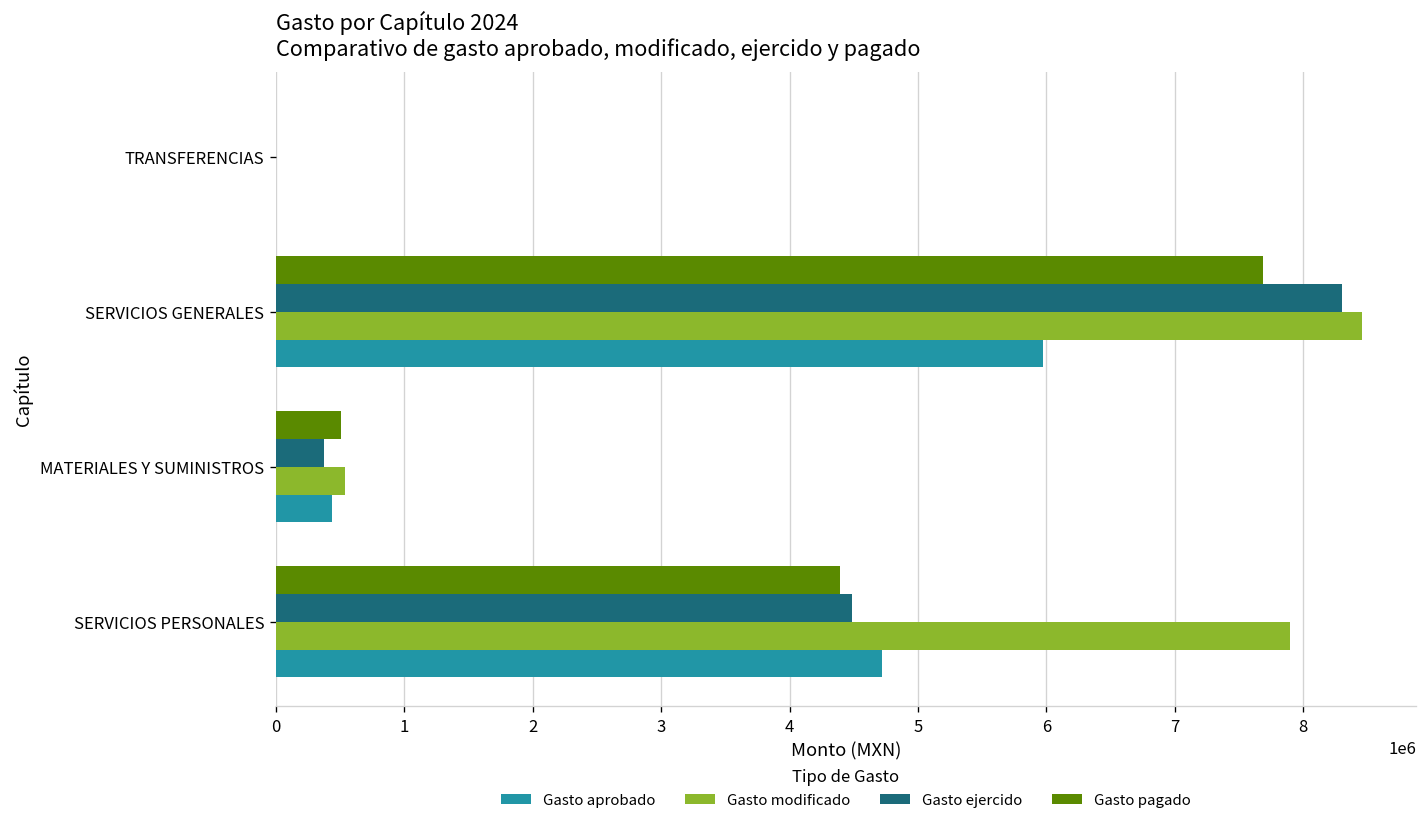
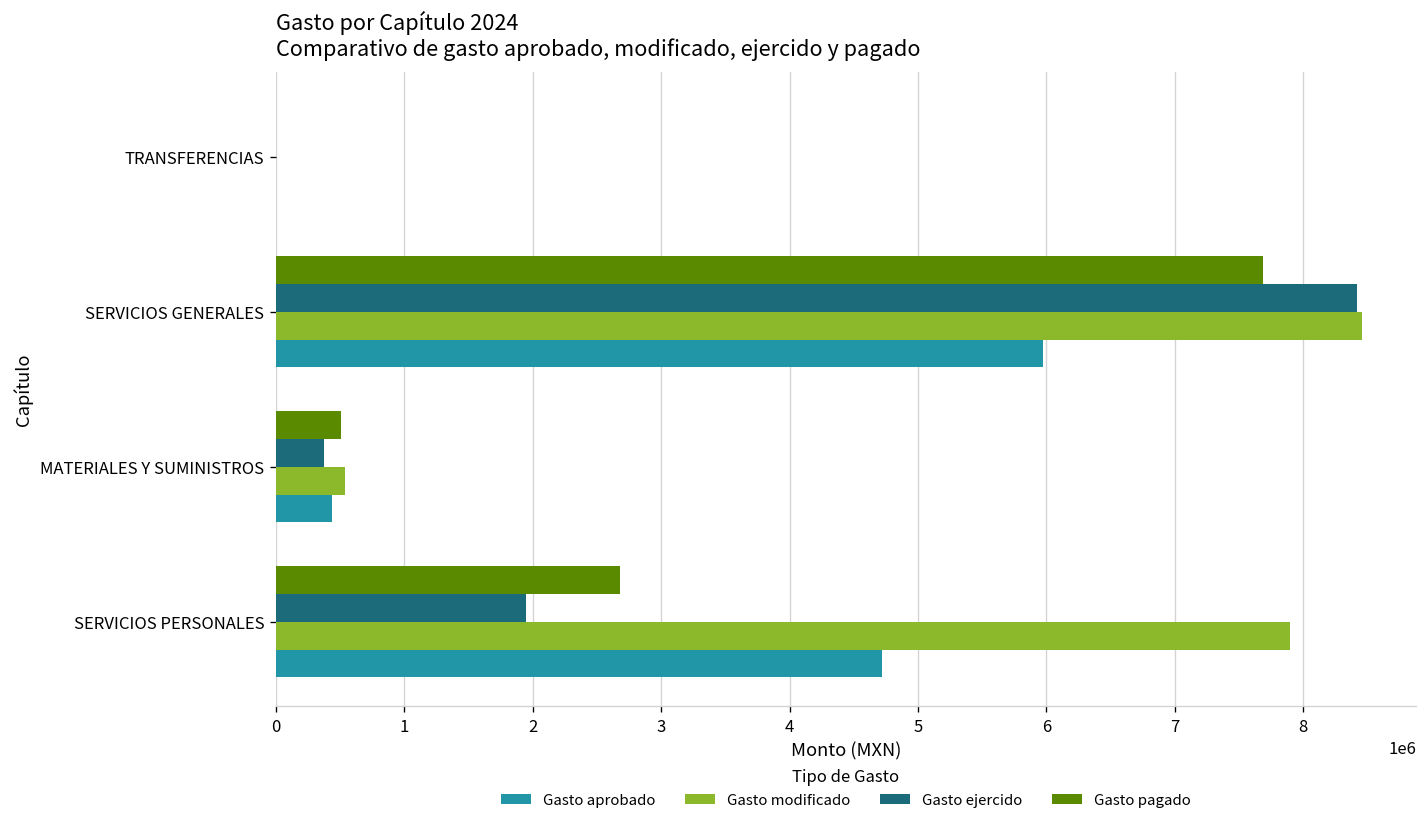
Gasto ejercido, SERVICIOS GENERALES: 8300000 -> 8420000
Gasto pagado, SERVICIOS PERSONALES: 4400000 -> 2680000
Gasto ejercido, SERVICIOS PERSONALES: 4490000 -> 1940000
